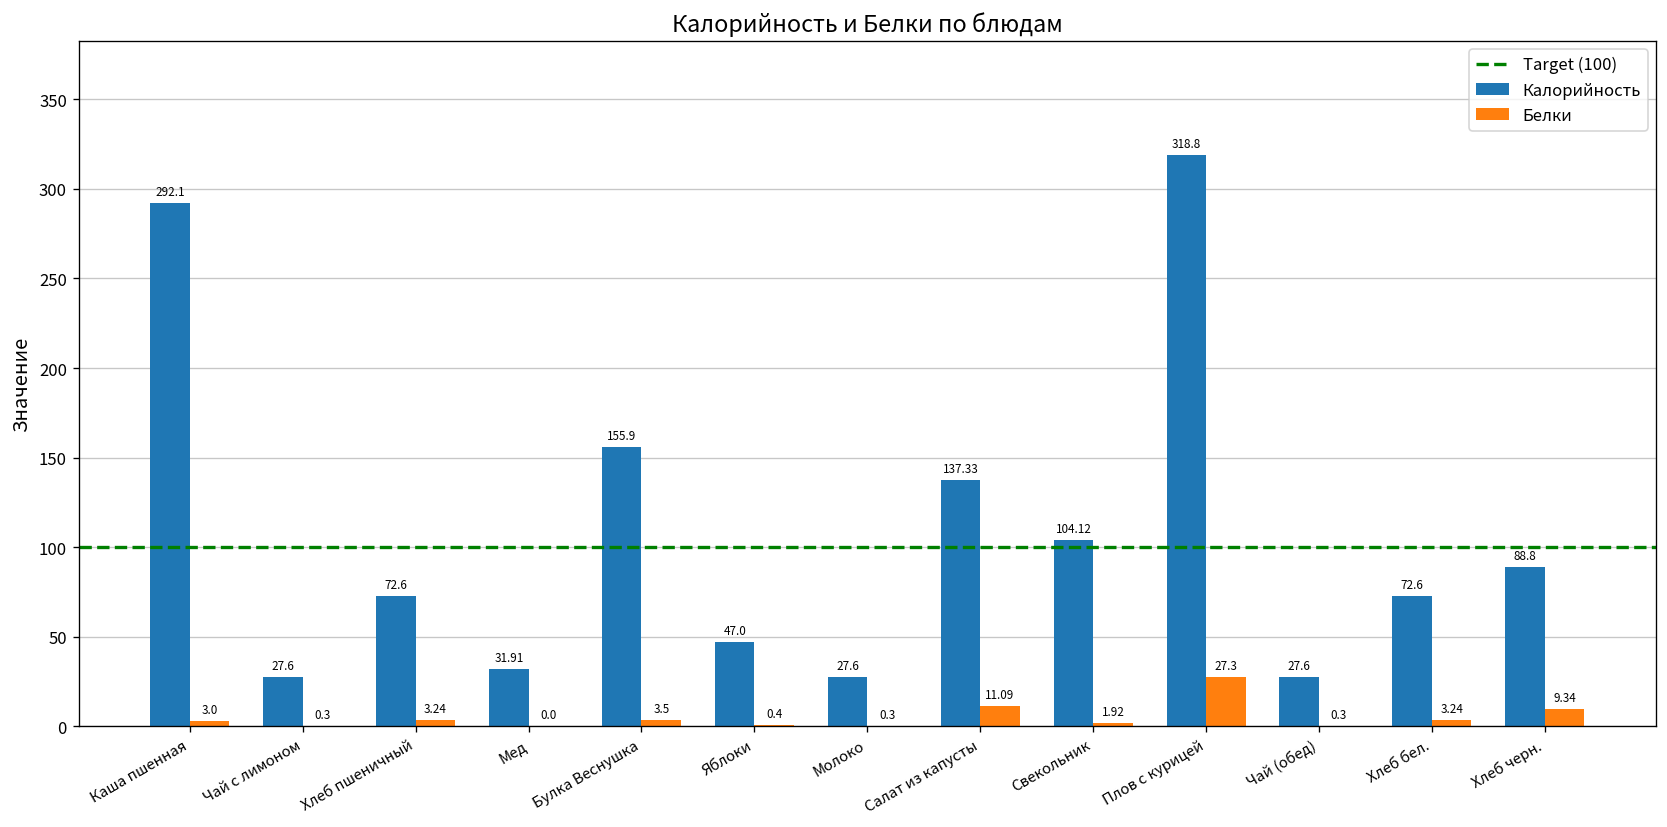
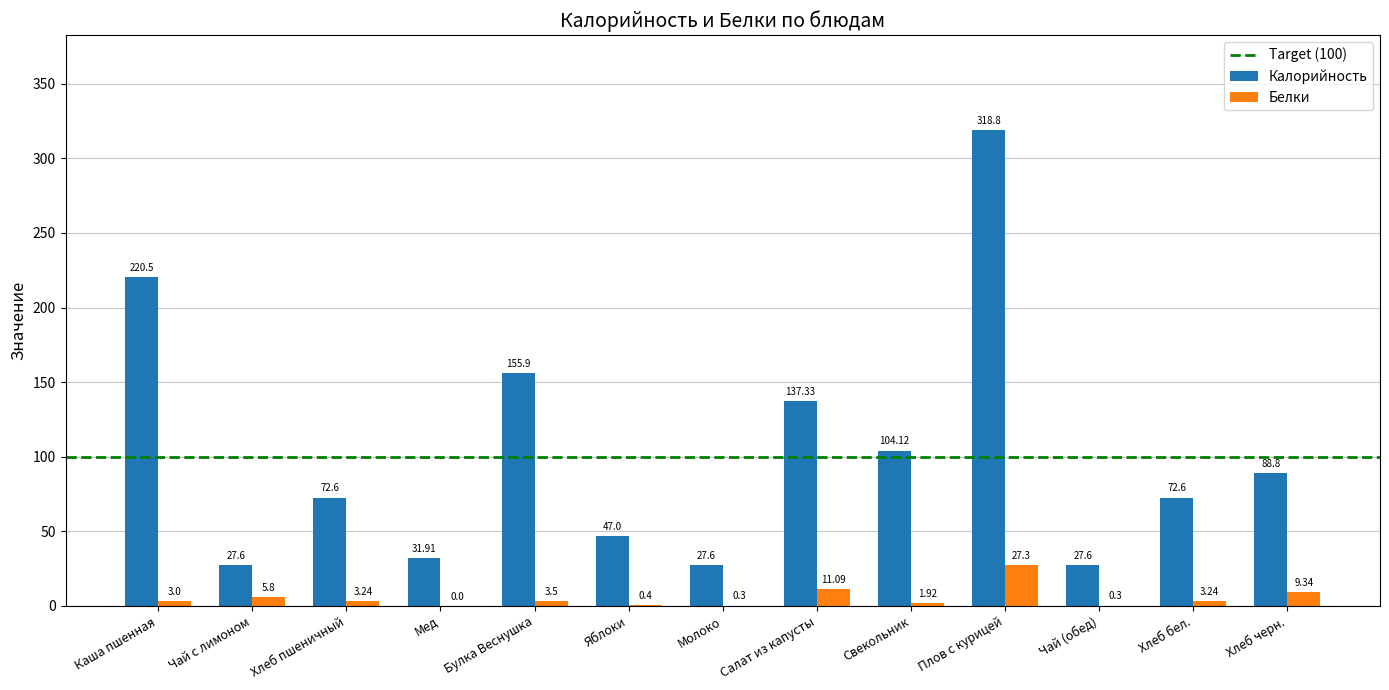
Калорийность, Каша пшенная: 292.1 -> 220.5
Белки, Чай с лимоном: 0.3 -> 5.8
